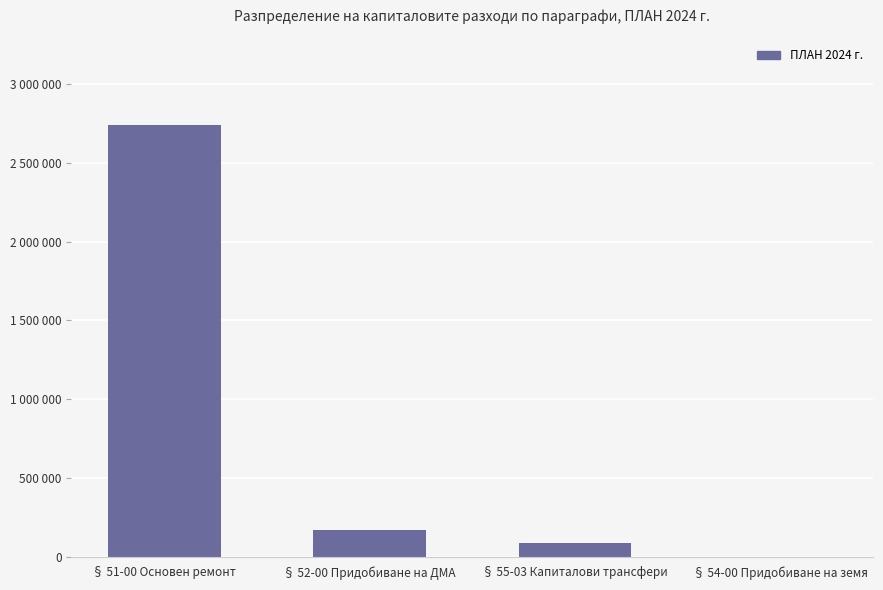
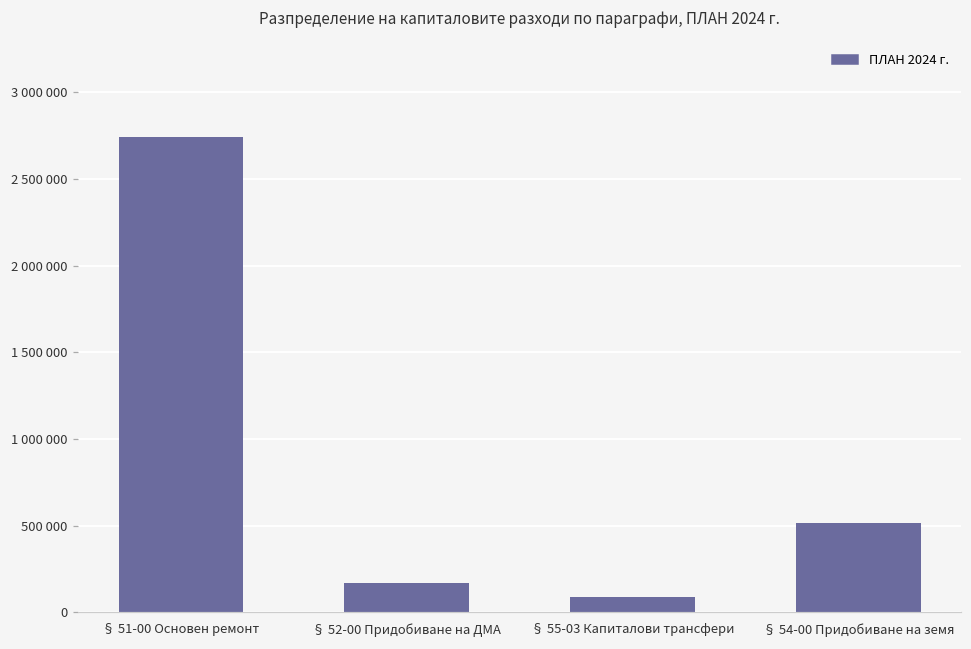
§ 54-00 Придобиване на земя: 0 -> 510000
